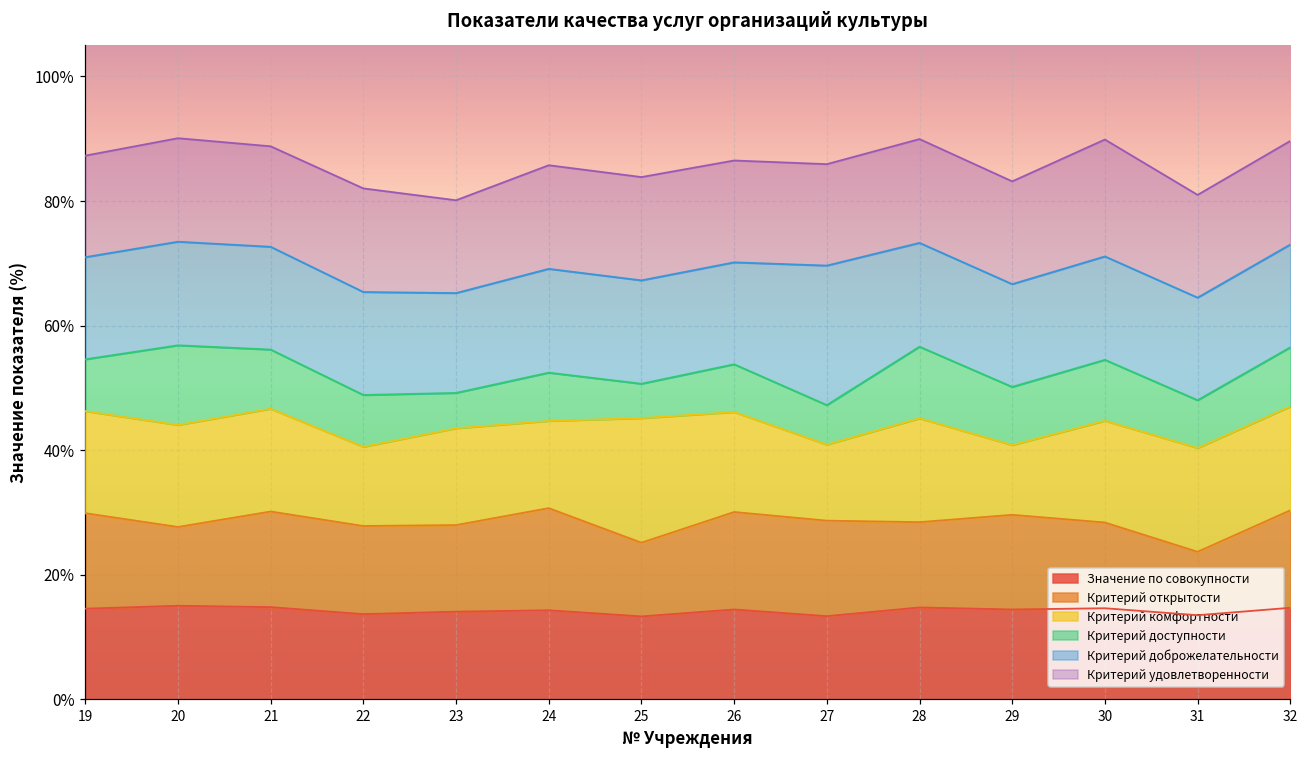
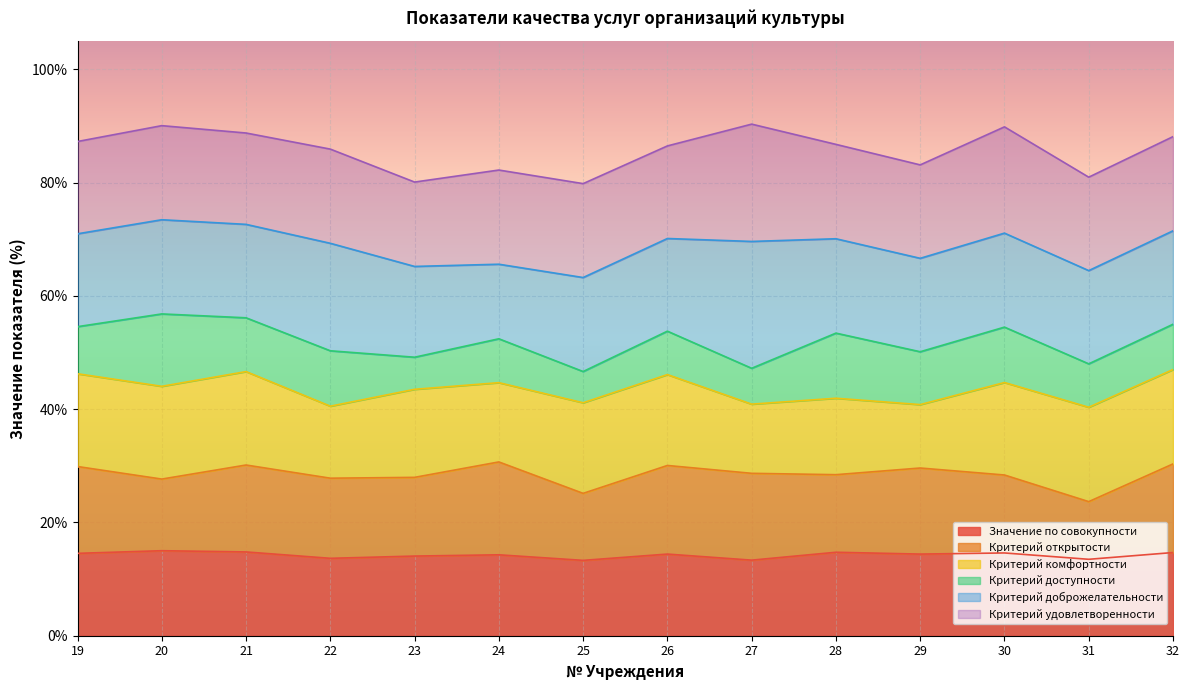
Критерий доступности, 22: 8% -> 10%
Критерий доброжелательности, 22: 17% -> 19%
Критерий доброжелательности, 24: 17% -> 13%
Критерий комфортности, 25: 20% -> 16%
Критерий удовлетворенности, 27: 16% -> 21%
Критерий комфортности, 28: 17% -> 13%
Критерий доступности, 32: 10% -> 8%
